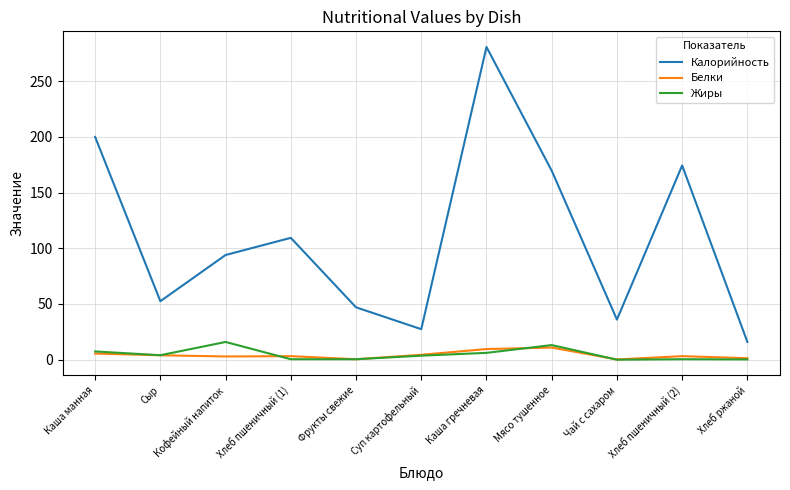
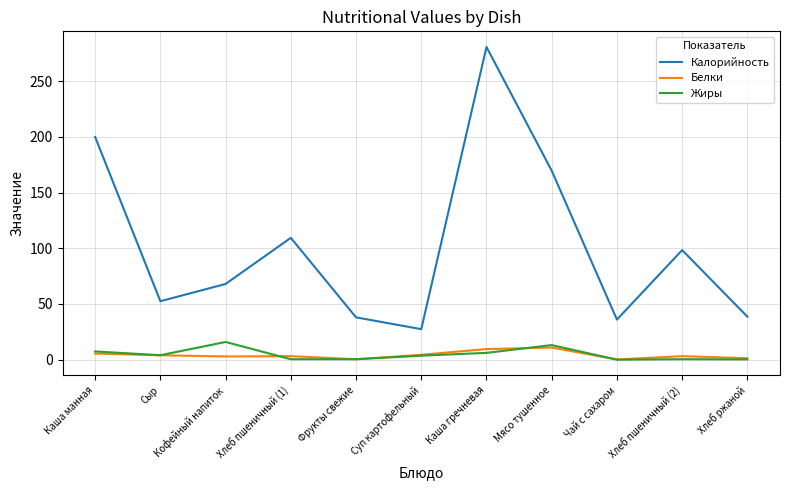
Калорийность, Кофейный напиток: 94 -> 68
Калорийность, Фрукты свежие: 47 -> 38
Калорийность, Хлеб пшеничный (2): 174 -> 98
Калорийность, Хлеб ржаной: 16 -> 39
